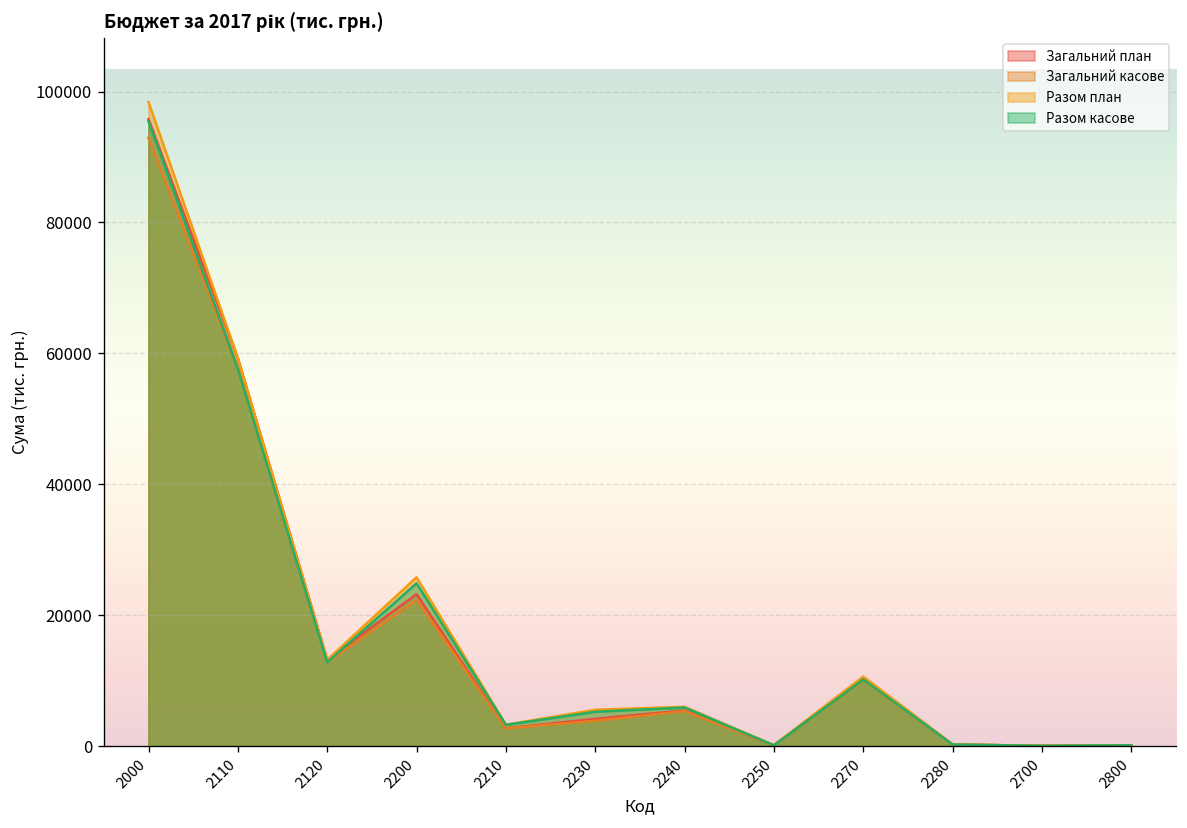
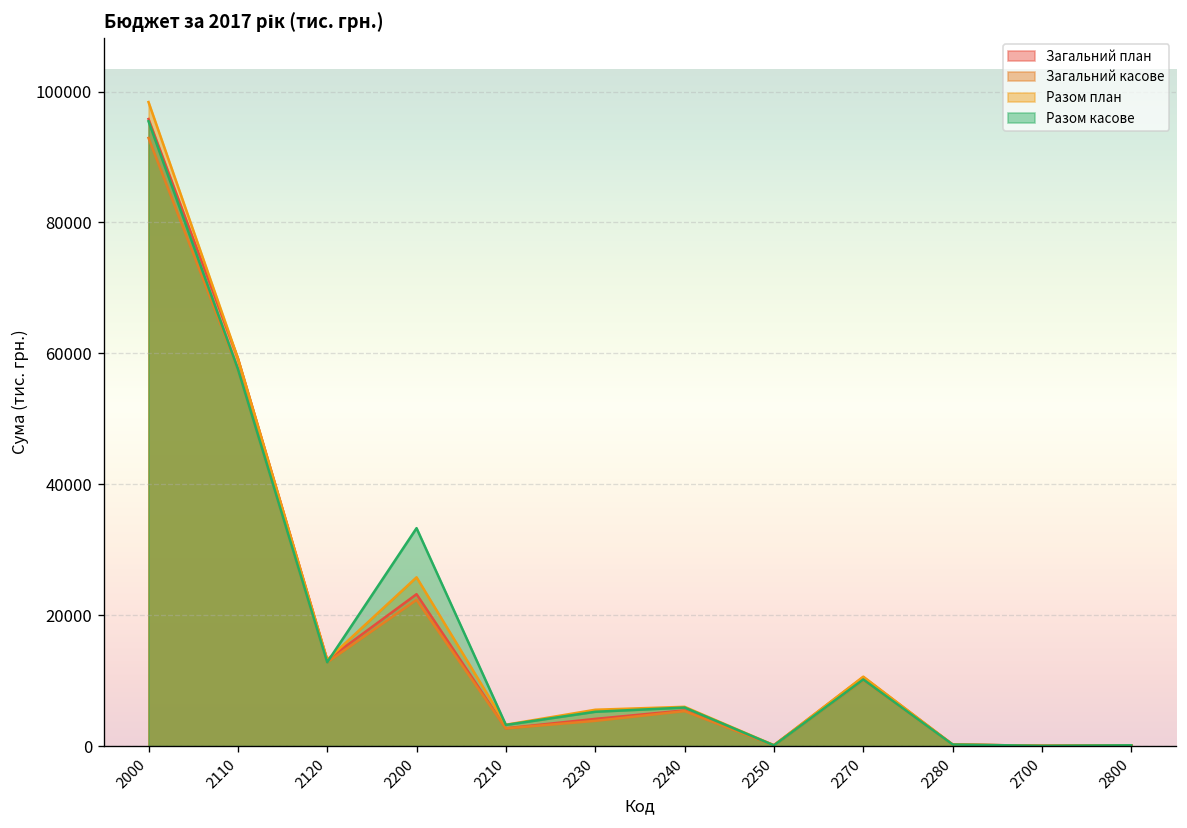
Разом касове, 2200: 25000 -> 33000
